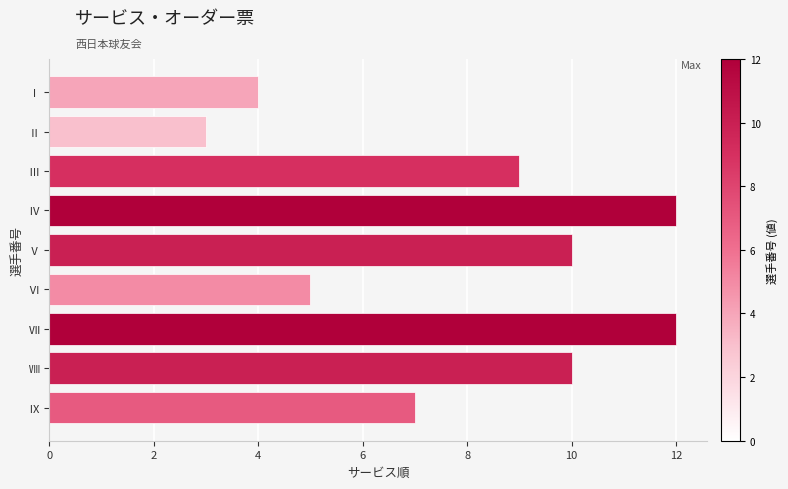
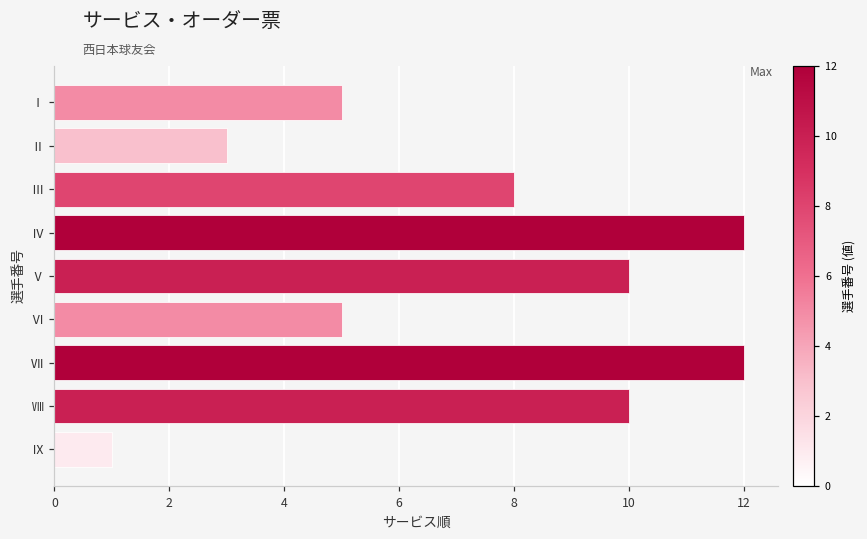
Ⅰ: 4 -> 5
Ⅲ: 9 -> 8
Ⅸ: 7 -> 1
